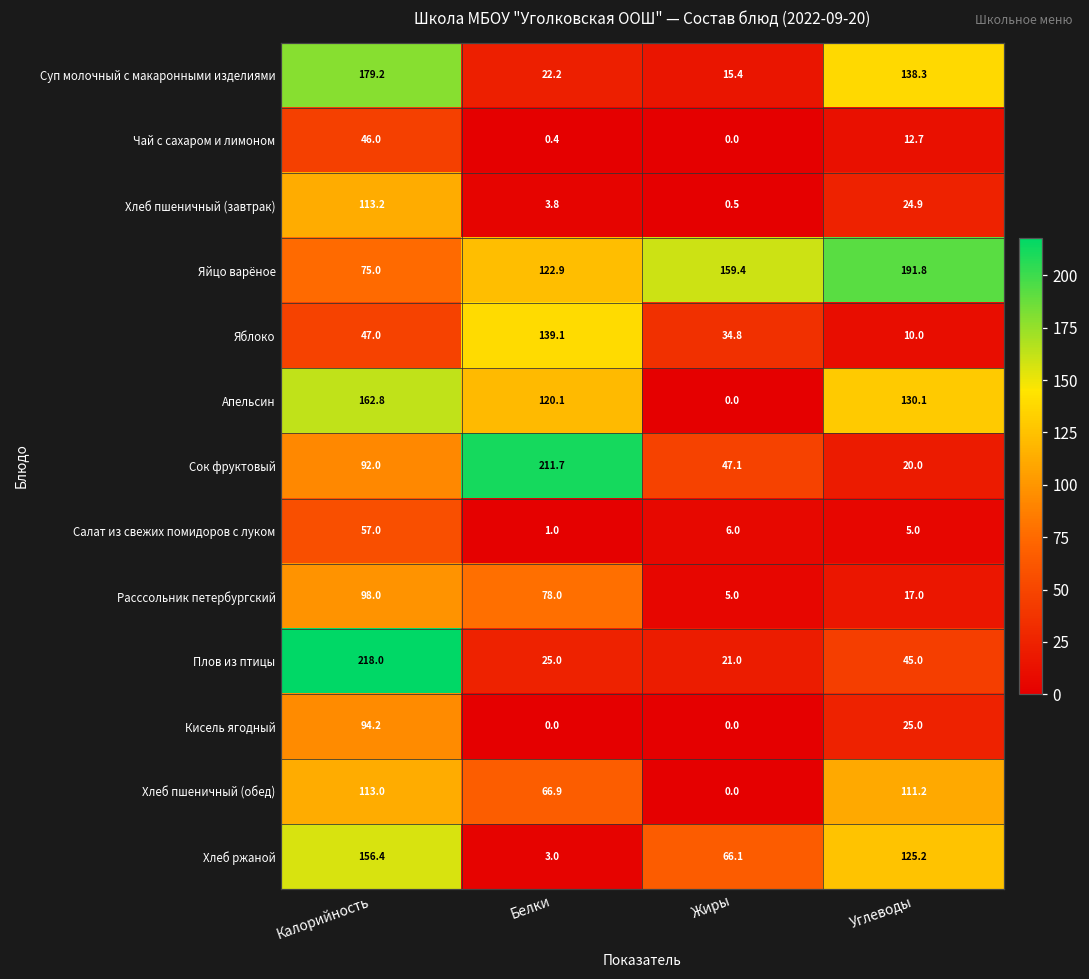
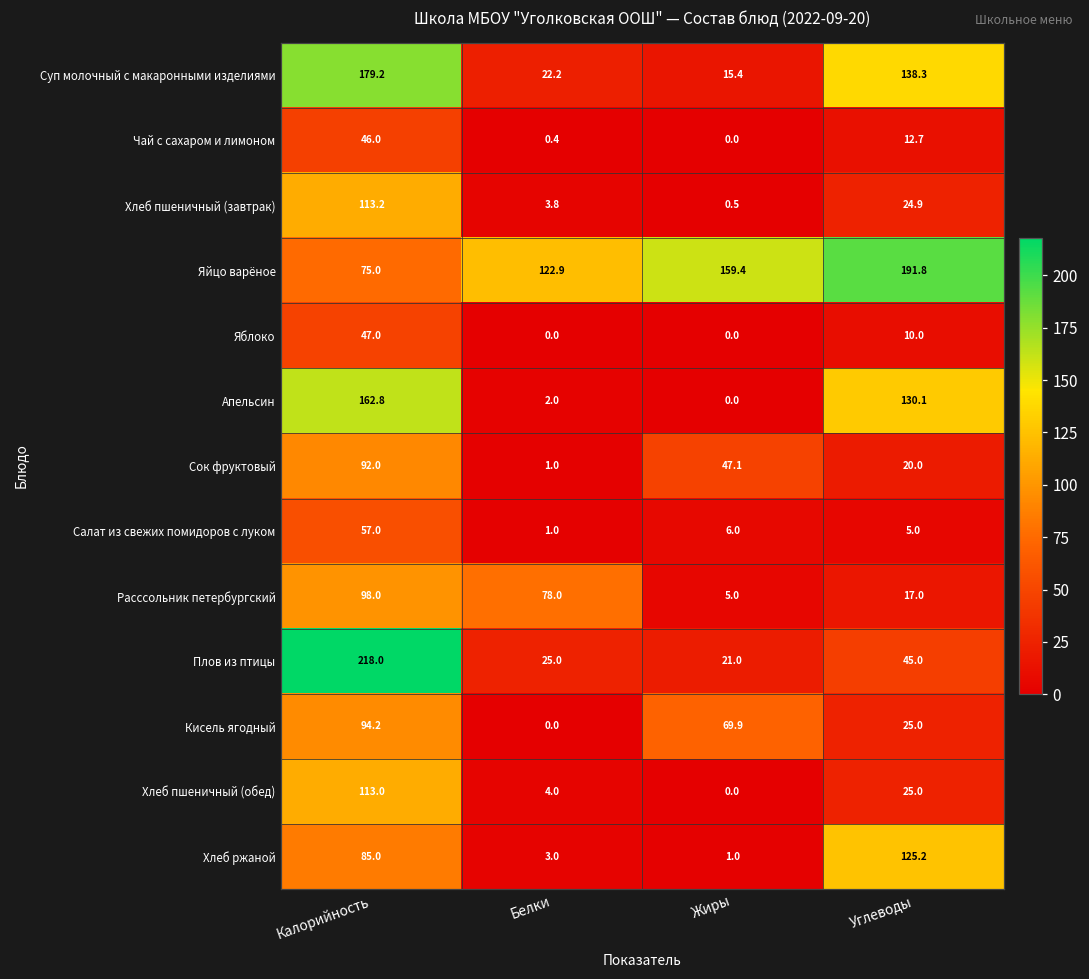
Яблоко, Белки: 139.1 -> 0.0
Яблоко, Жиры: 34.8 -> 0.0
Апельсин, Белки: 120.1 -> 2.0
Сок фруктовый, Белки: 211.7 -> 1.0
Кисель ягодный, Жиры: 0.0 -> 69.9
Хлеб пшеничный (обед), Белки: 66.9 -> 4.0
Хлеб пшеничный (обед), Углеводы: 111.2 -> 25.0
Хлеб ржаной, Калорийность: 156.4 -> 85.0
Хлеб ржаной, Жиры: 66.1 -> 1.0
